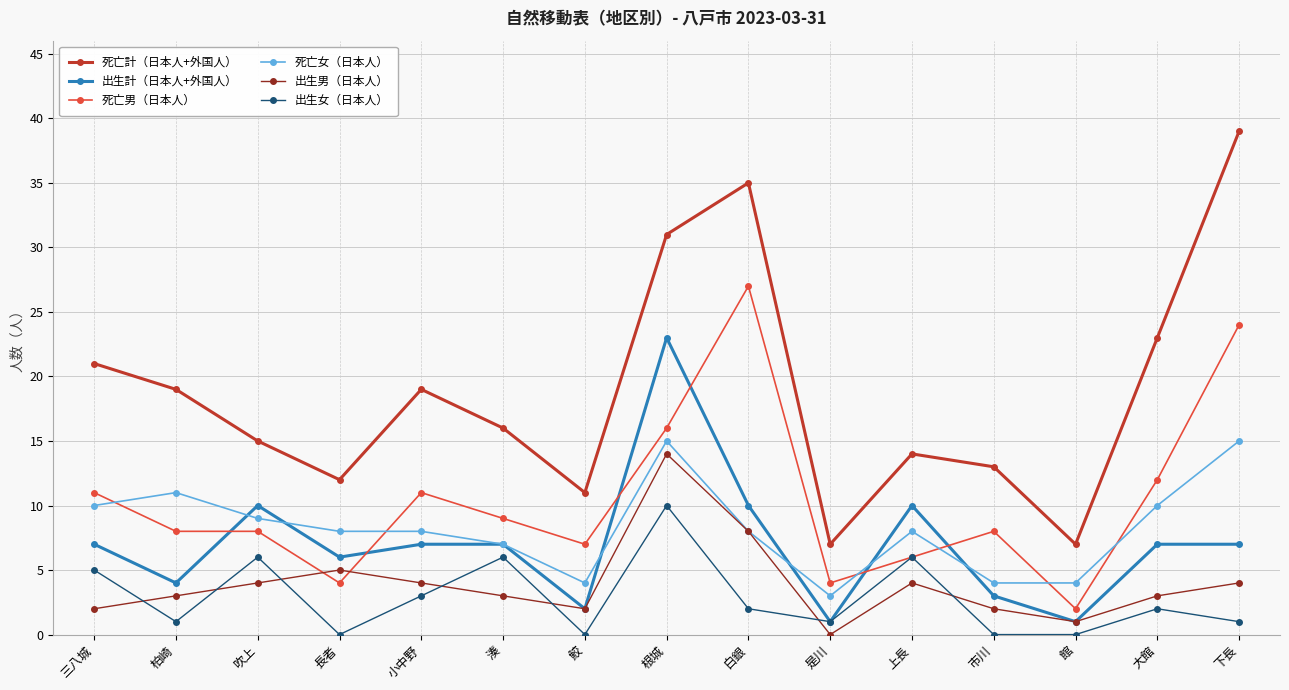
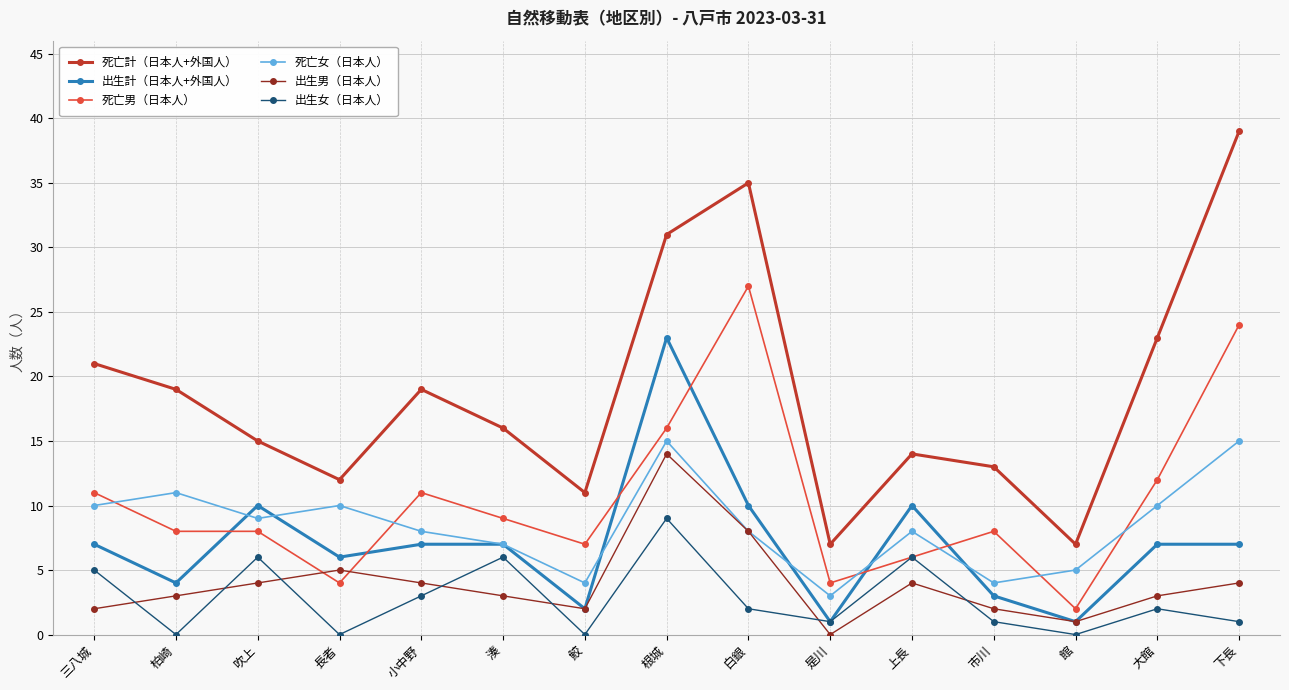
出生女（日本人）, 柏崎: 1 -> 0
死亡女（日本人）, 長者: 8 -> 10
出生女（日本人）, 根城: 10 -> 9
出生女（日本人）, 市川: 0 -> 1
死亡女（日本人）, 館: 4 -> 5
